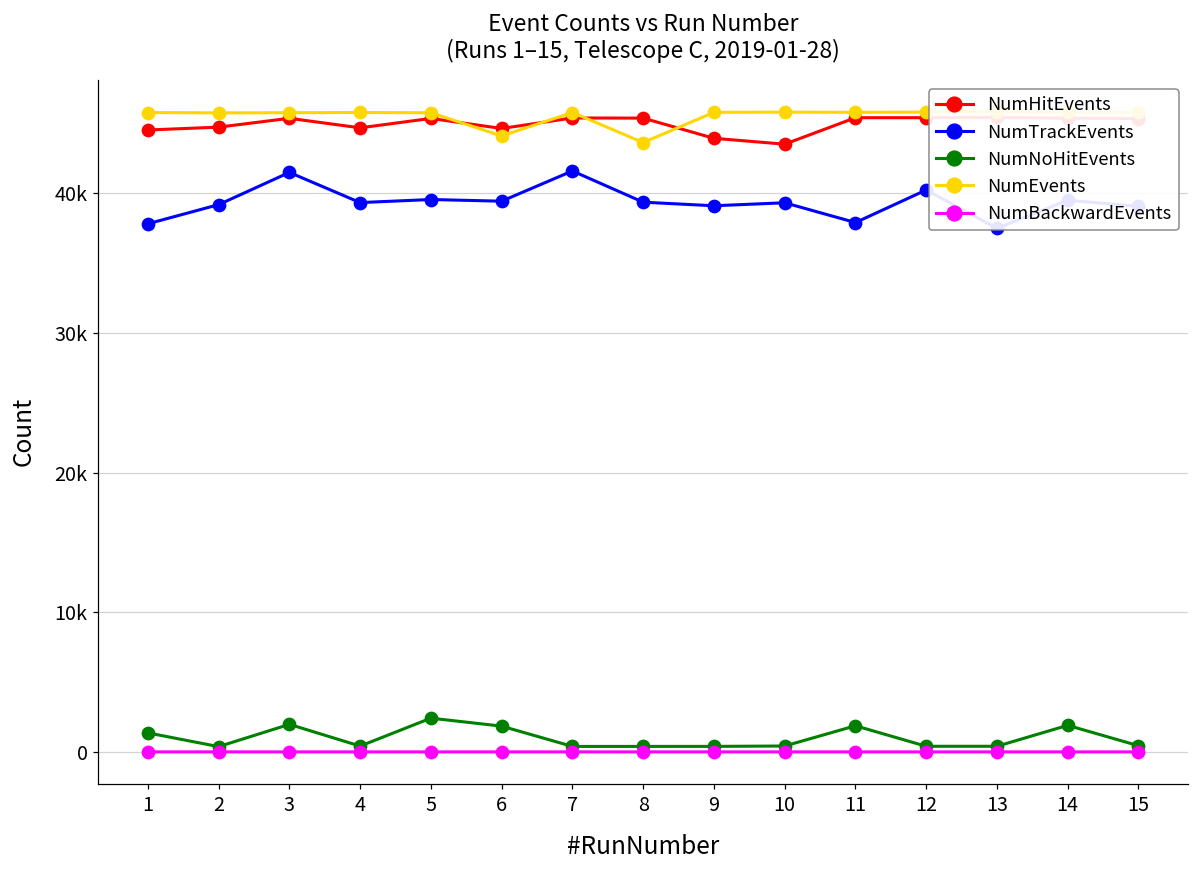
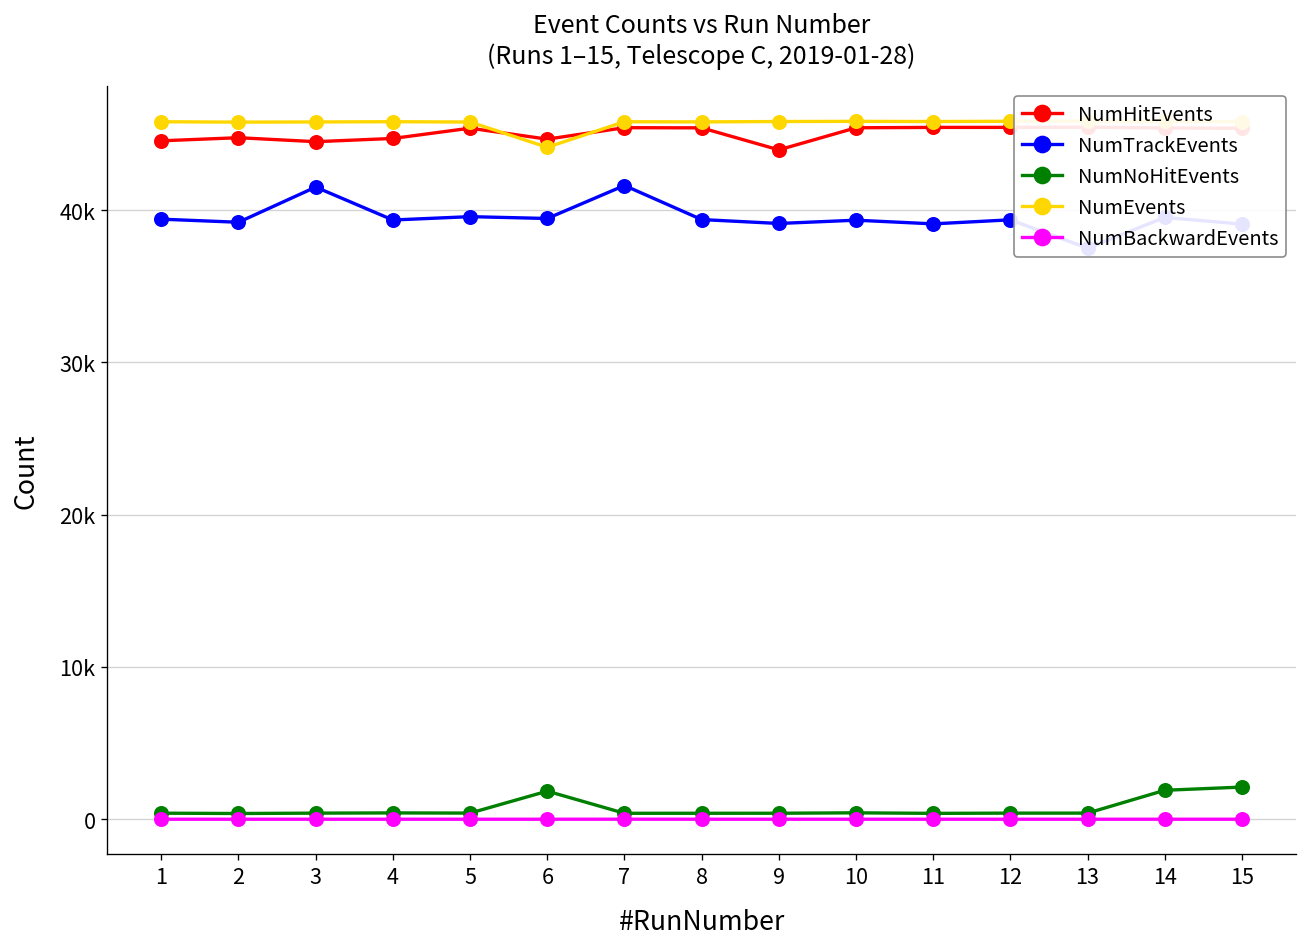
NumTrackEvents, 1: 37800 -> 39400
NumNoHitEvents, 1: 1400 -> 400
NumHitEvents, 3: 45400 -> 44500
NumNoHitEvents, 3: 2000 -> 400
NumNoHitEvents, 5: 2400 -> 400
NumEvents, 8: 43600 -> 45800
NumHitEvents, 10: 43500 -> 45400
NumTrackEvents, 11: 37900 -> 39100
NumNoHitEvents, 11: 1900 -> 400
NumTrackEvents, 12: 40200 -> 39400
NumNoHitEvents, 15: 400 -> 2100
